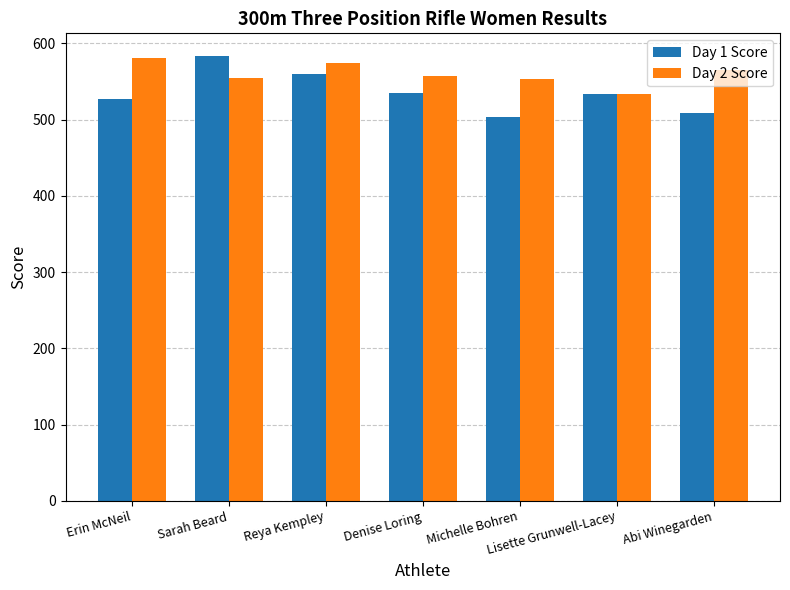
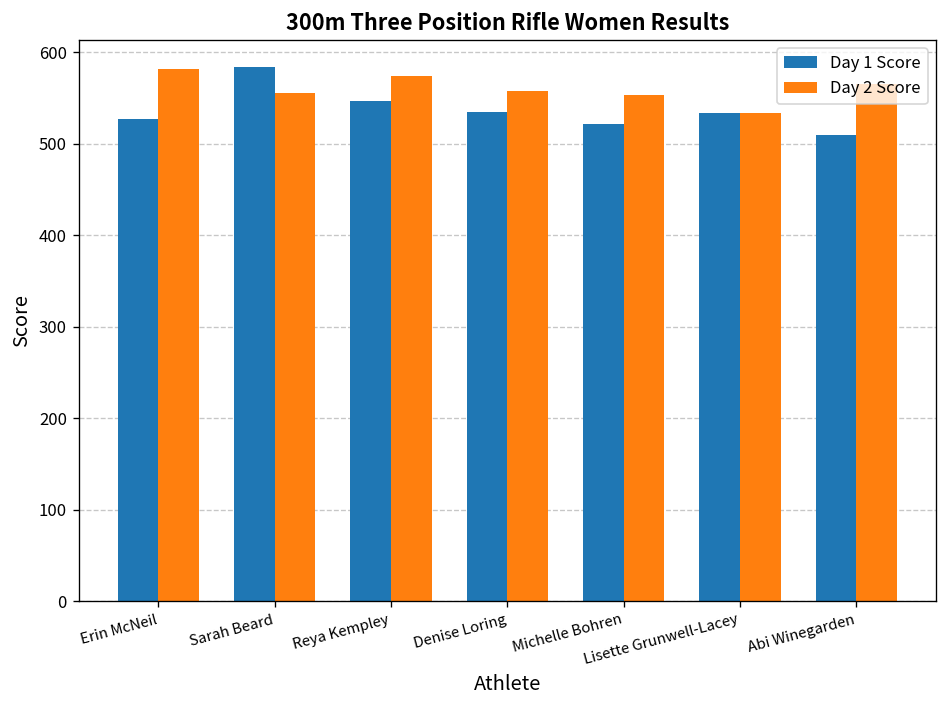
Day 1 Score, Reya Kempley: 560 -> 550
Day 1 Score, Michelle Bohren: 500 -> 520
